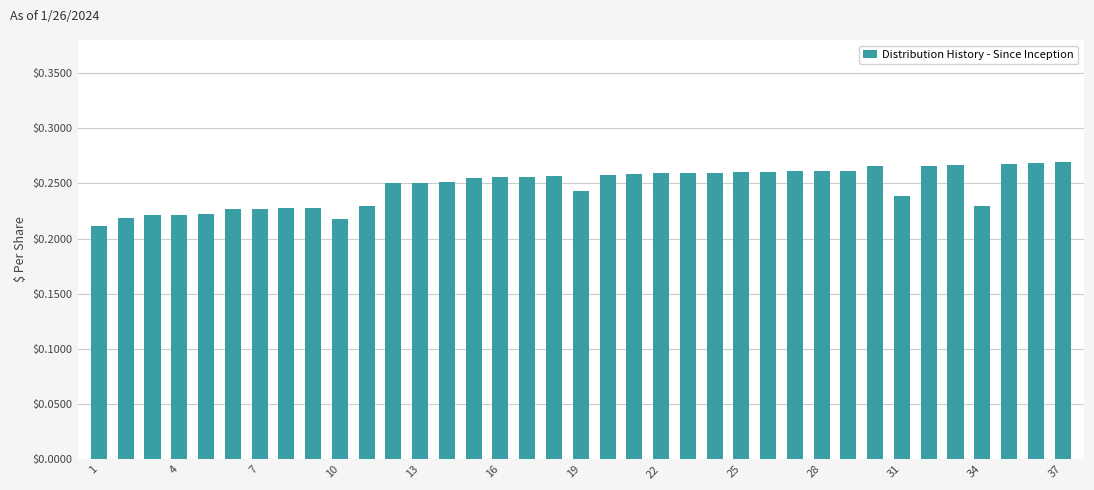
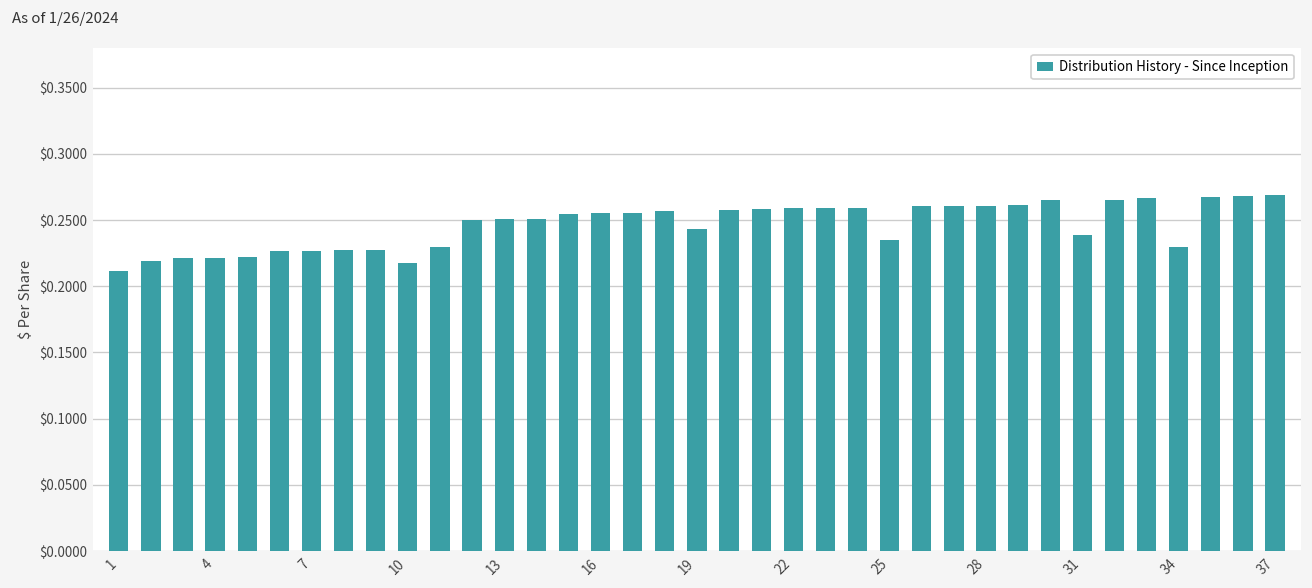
25: $0.260 -> $0.235
